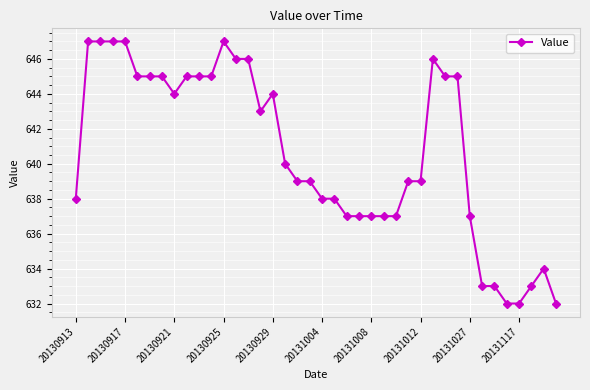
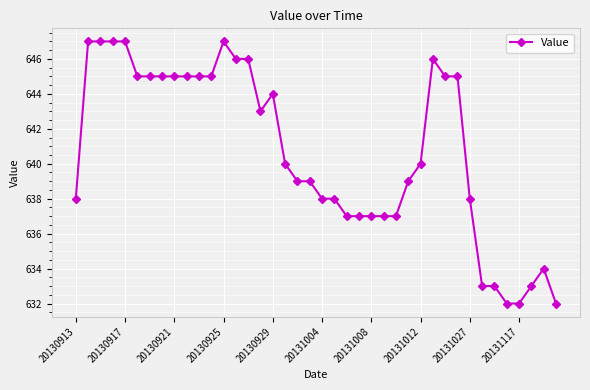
20130921: 644 -> 645
20131012: 639 -> 640
20131027: 637 -> 638
